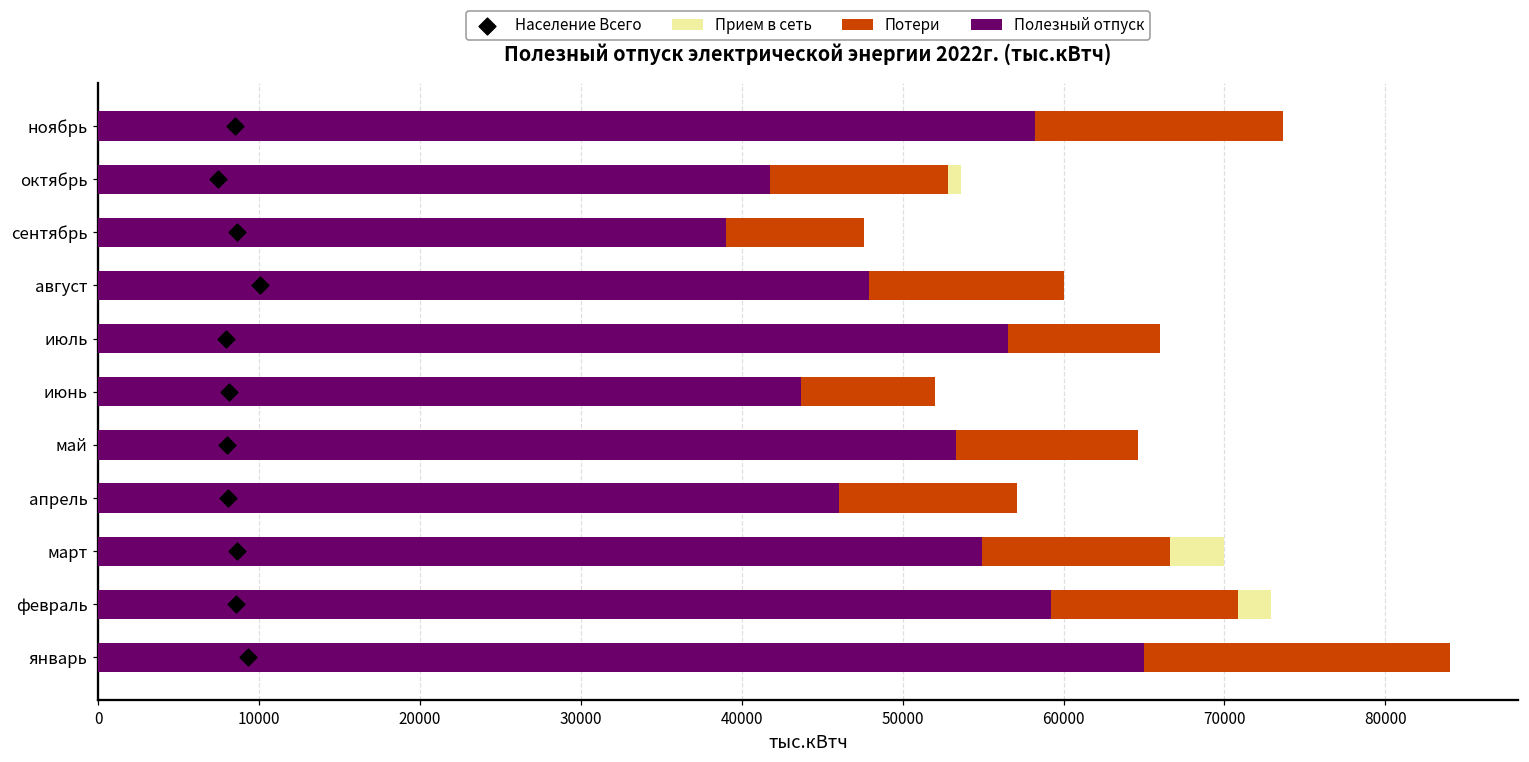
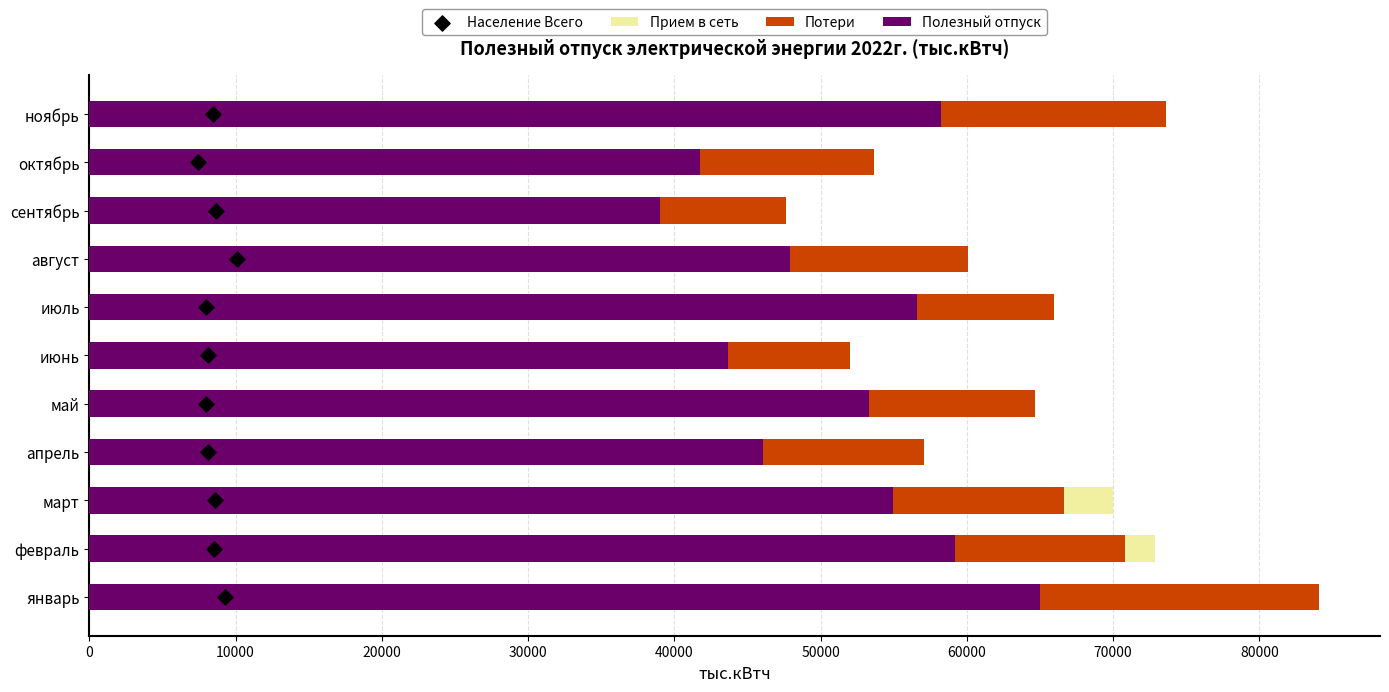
Прием в сеть, октябрь: 53600 -> 52700
Потери, октябрь: 11100 -> 11900
